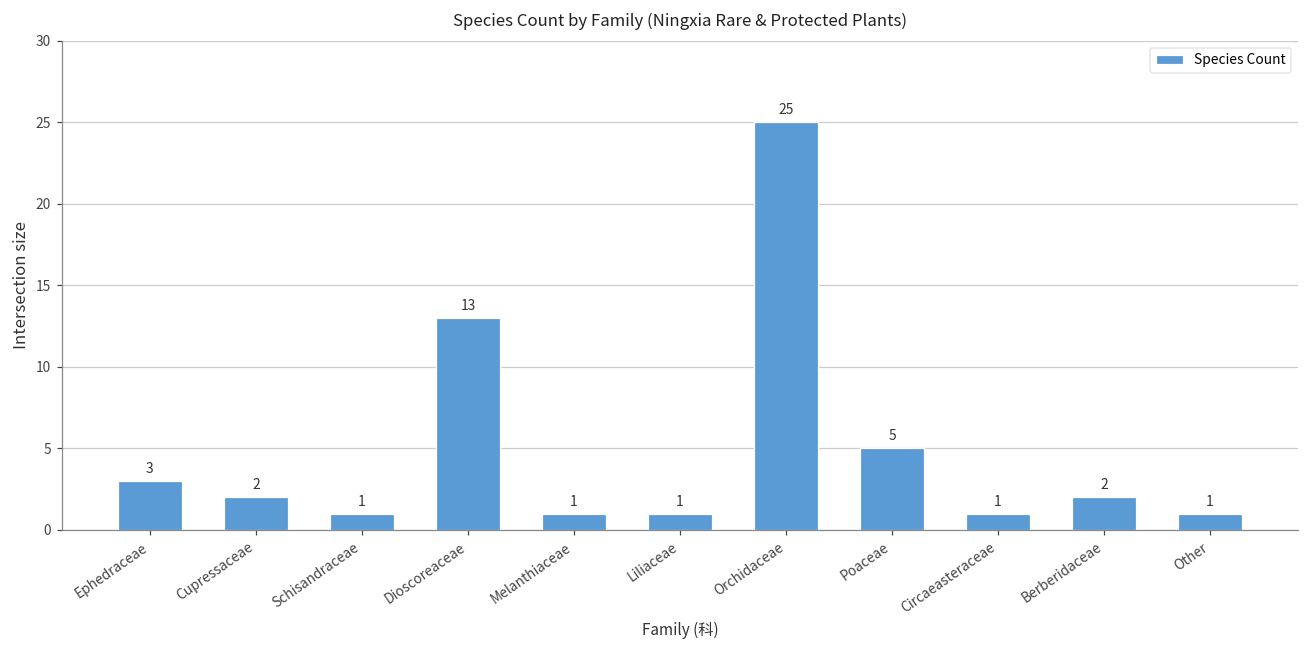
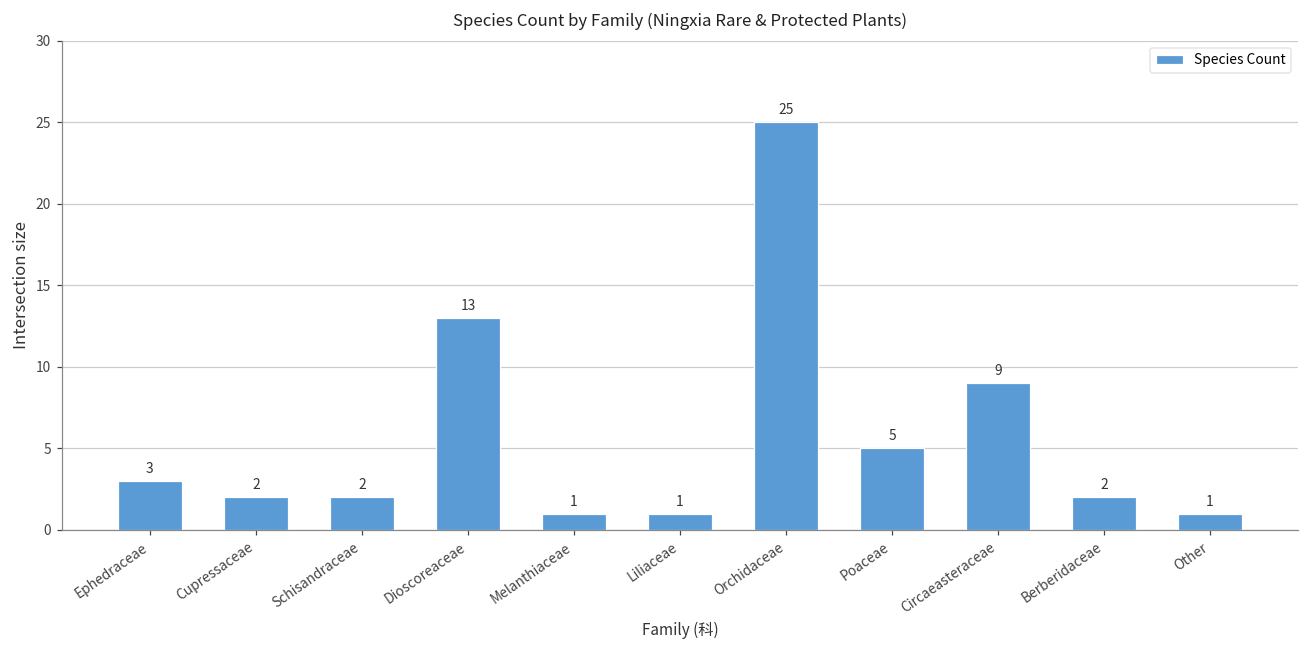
Schisandraceae: 1 -> 2
Circaeasteraceae: 1 -> 9
